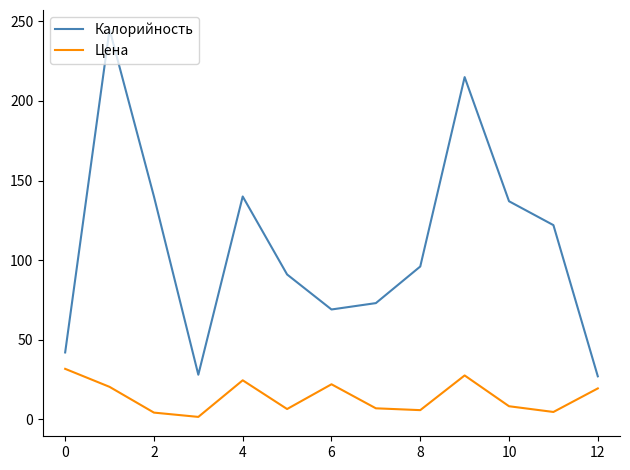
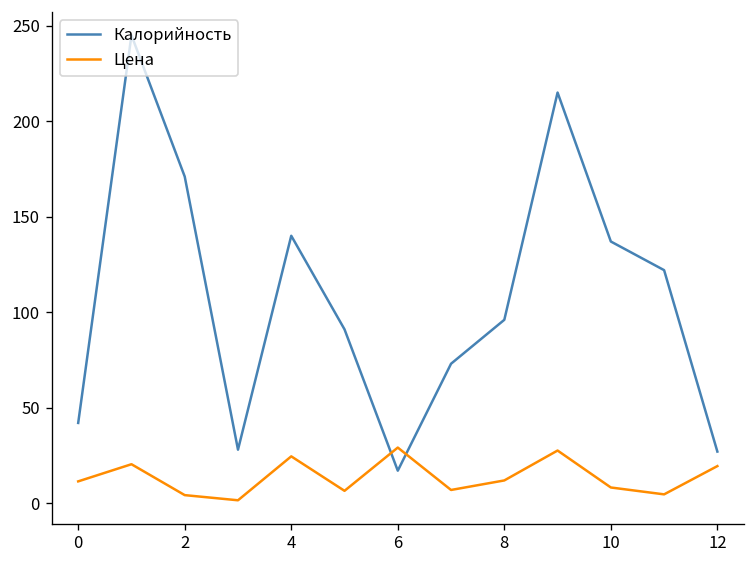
Цена, 0: 32 -> 11
Калорийность, 2: 140 -> 171
Калорийность, 6: 69 -> 17
Цена, 6: 22 -> 29
Цена, 8: 6 -> 12
